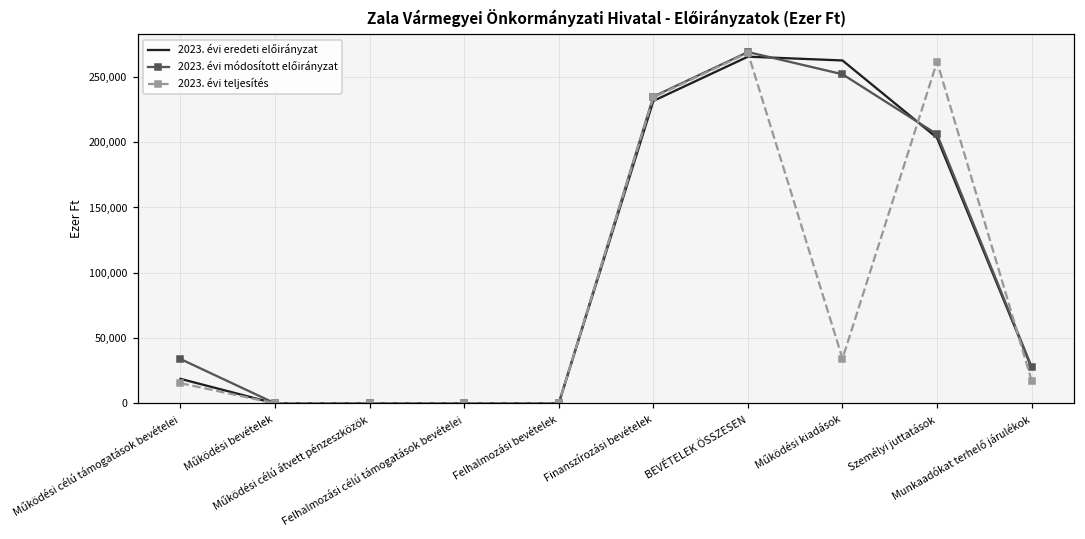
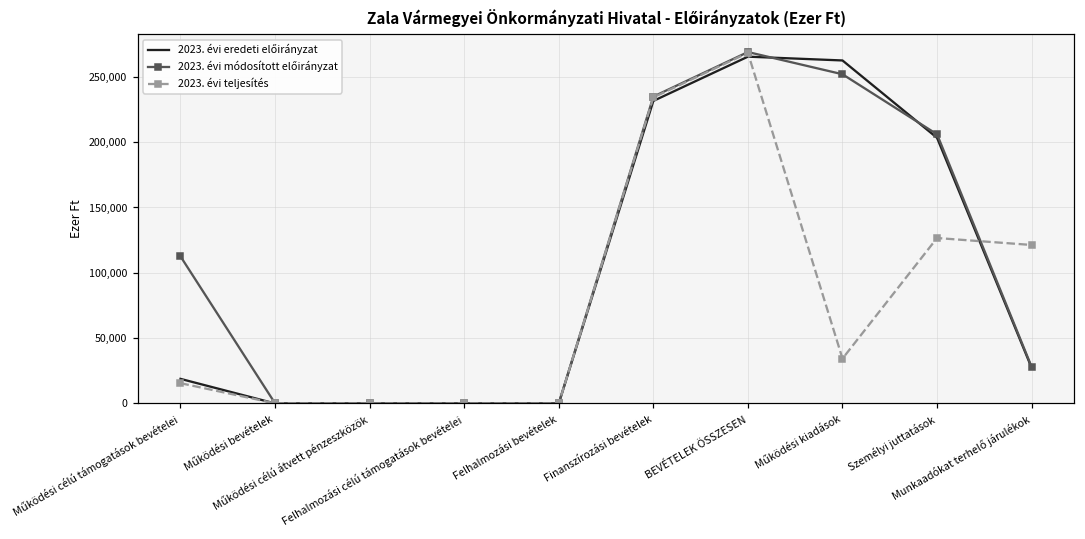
2023. évi módosított előirányzat, Működési célú támogatások bevételei: 34,000 -> 113,000
2023. évi teljesítés, Személyi juttatások: 262,000 -> 127,000
2023. évi teljesítés, Munkaadókat terhelő járulékok: 17,000 -> 121,000
